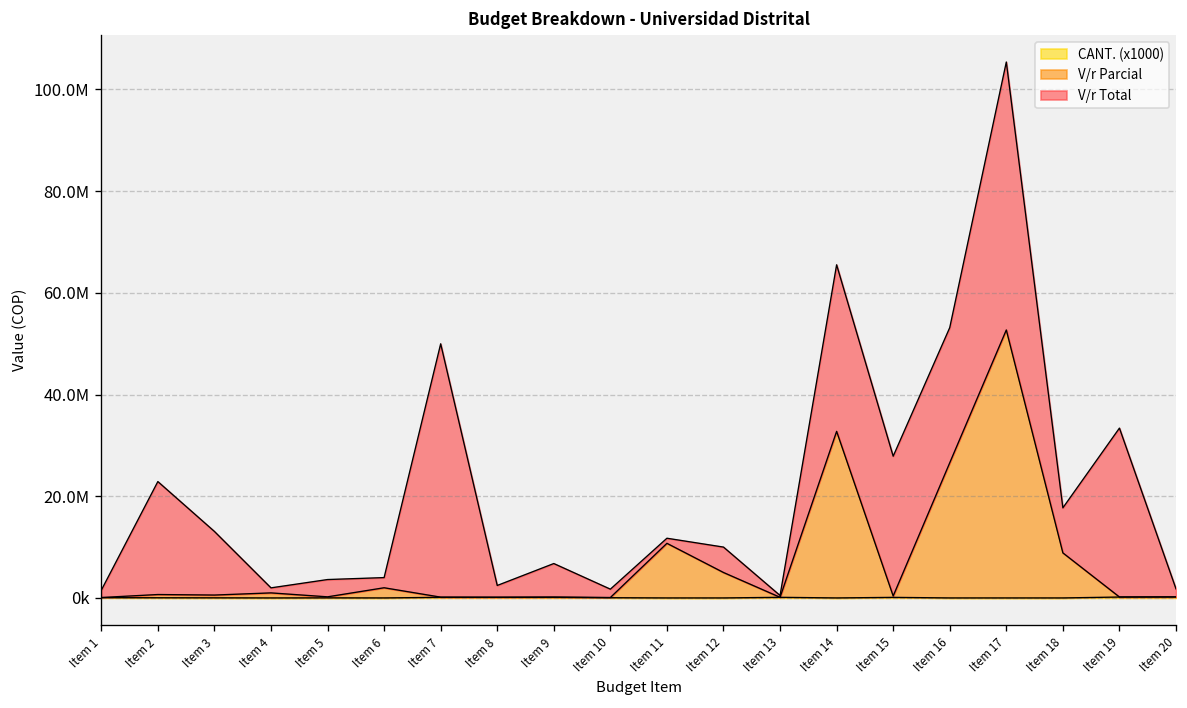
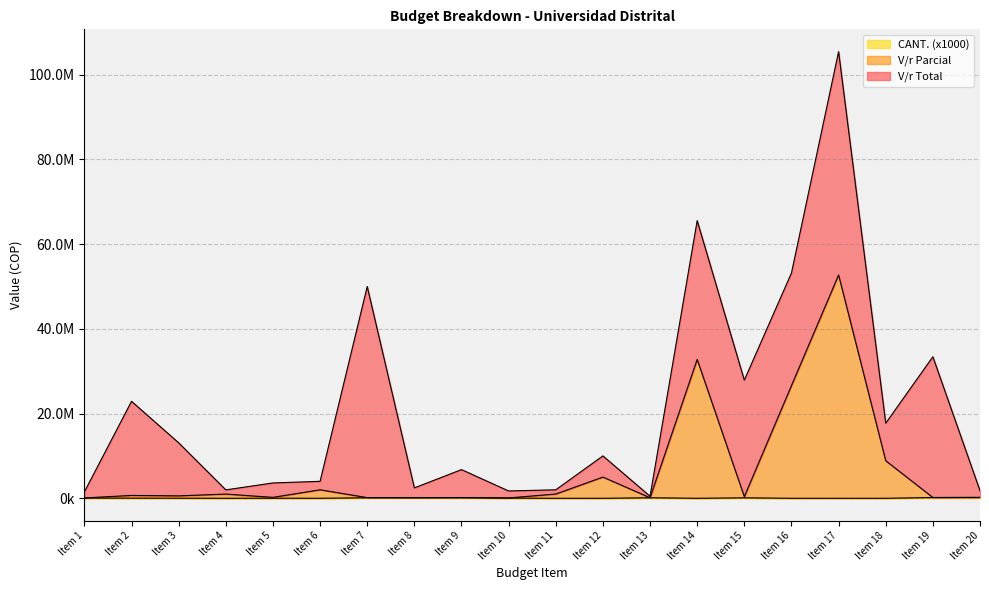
V/r Parcial, Item 11: 11000000 -> 1000000
